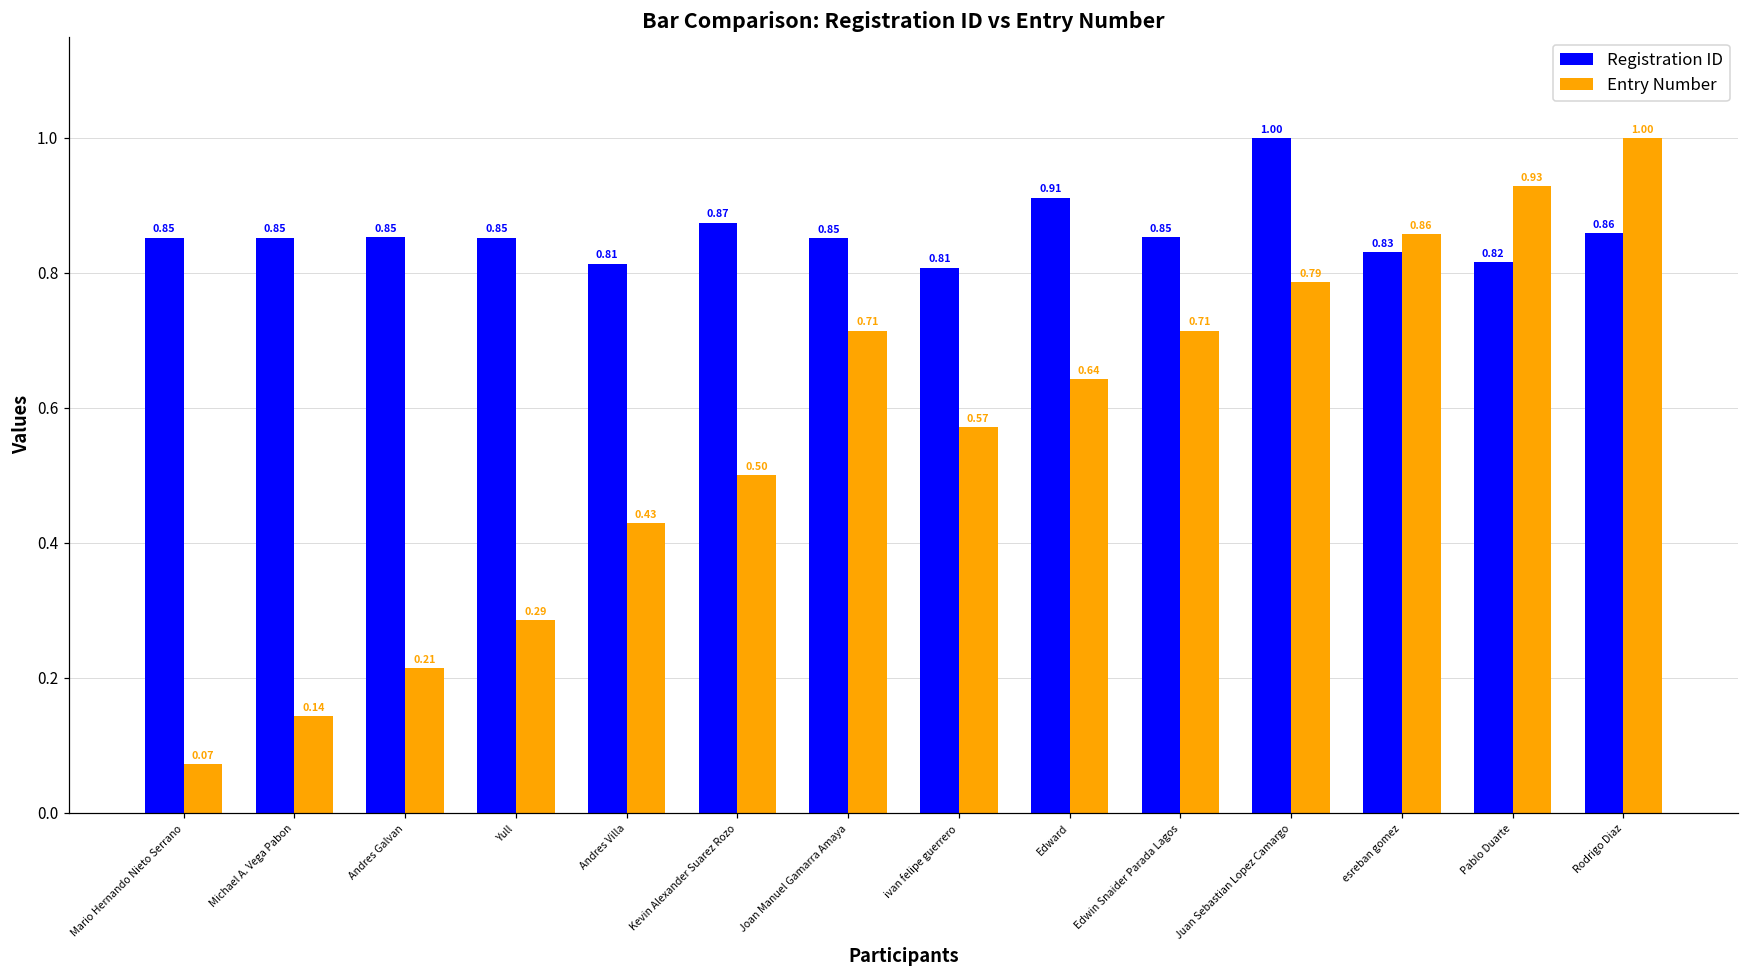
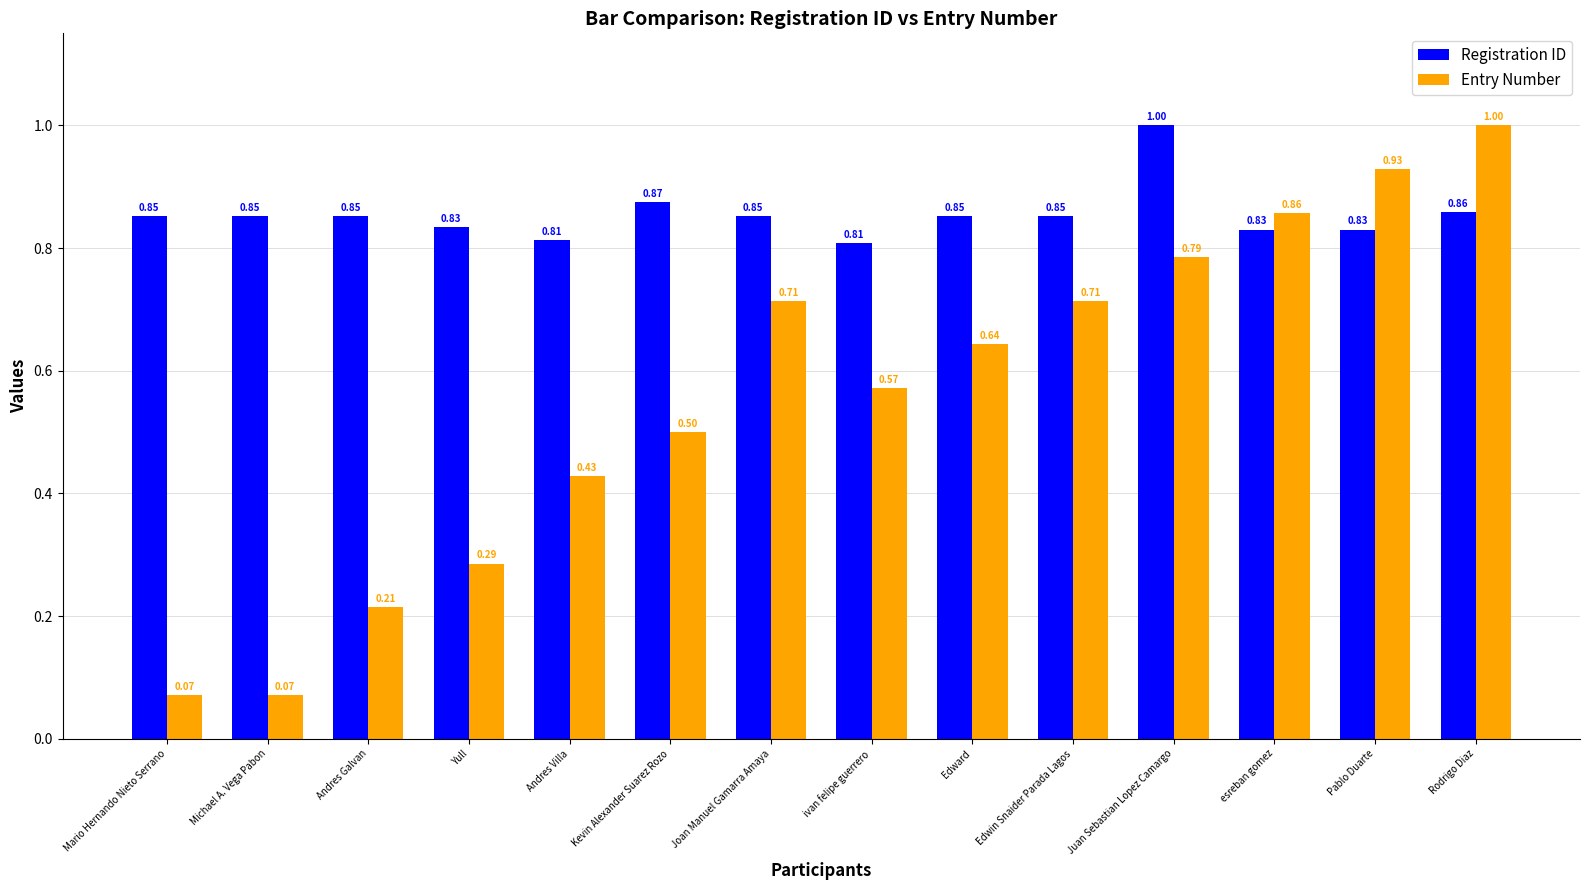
Entry Number, Michael A. Vega Pabon: 0.14 -> 0.07
Registration ID, Yull: 0.85 -> 0.83
Registration ID, Edward: 0.91 -> 0.85
Registration ID, Pablo Duarte: 0.82 -> 0.83
